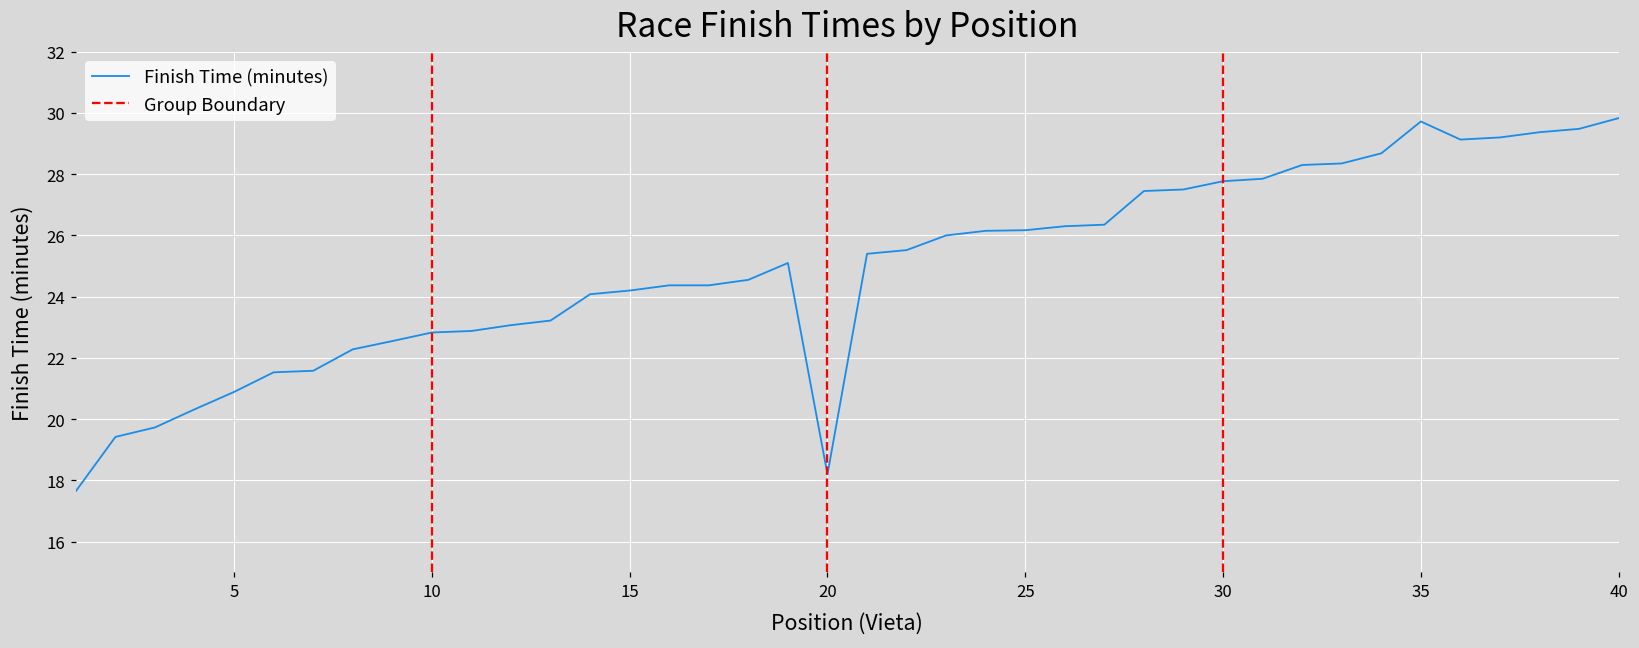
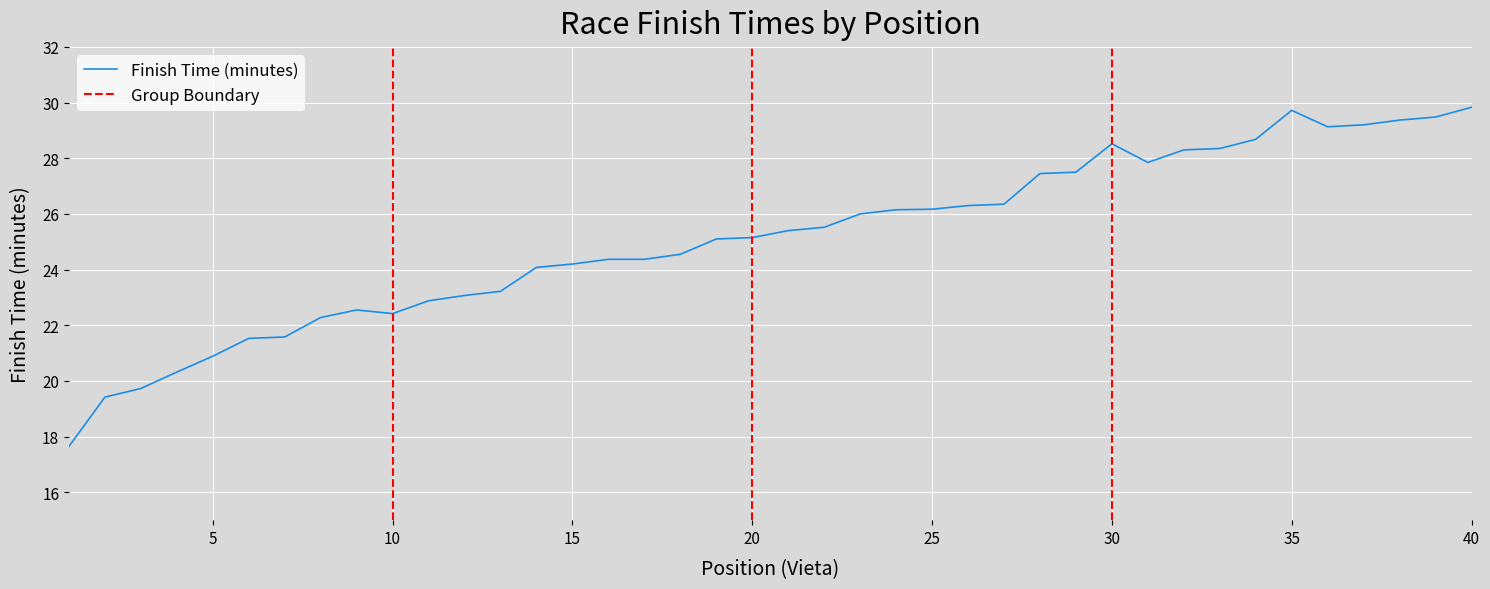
10: 22.8 -> 22.4
20: 18.2 -> 25.2
30: 27.8 -> 28.5
